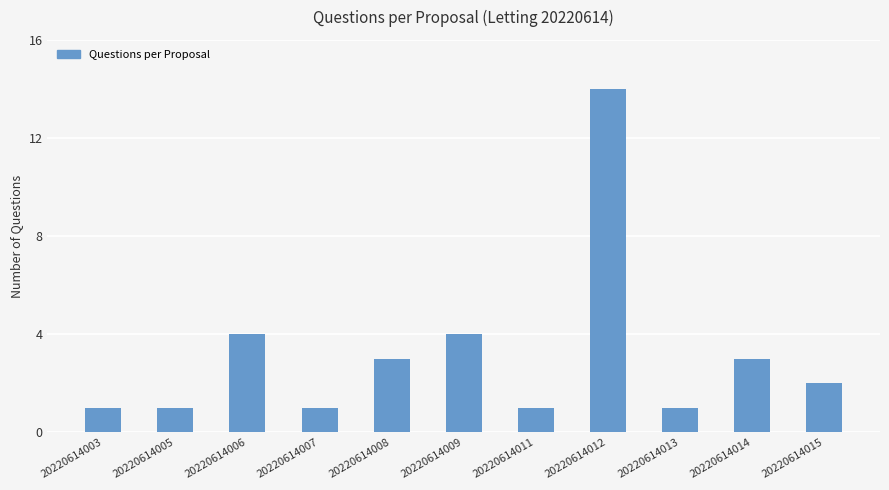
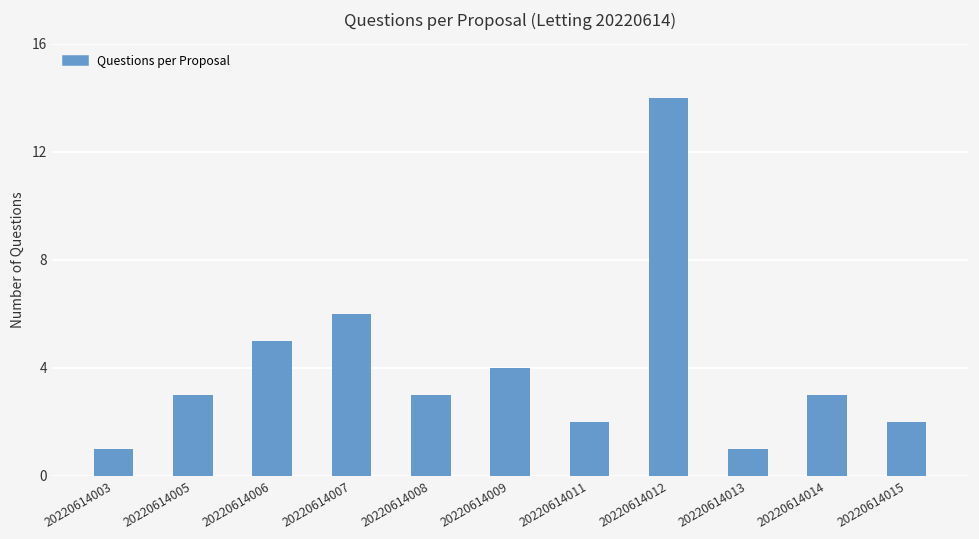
20220614005: 1 -> 3
20220614006: 4 -> 5
20220614007: 1 -> 6
20220614011: 1 -> 2
